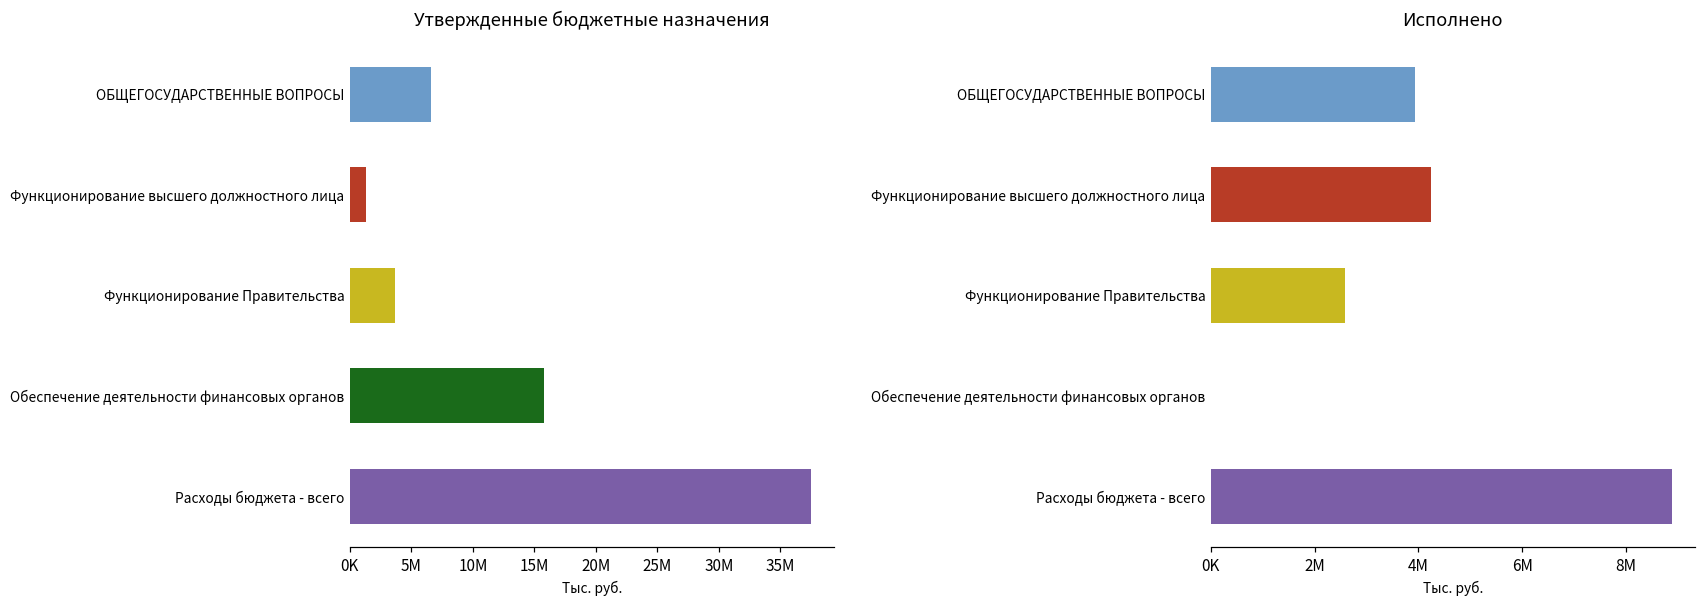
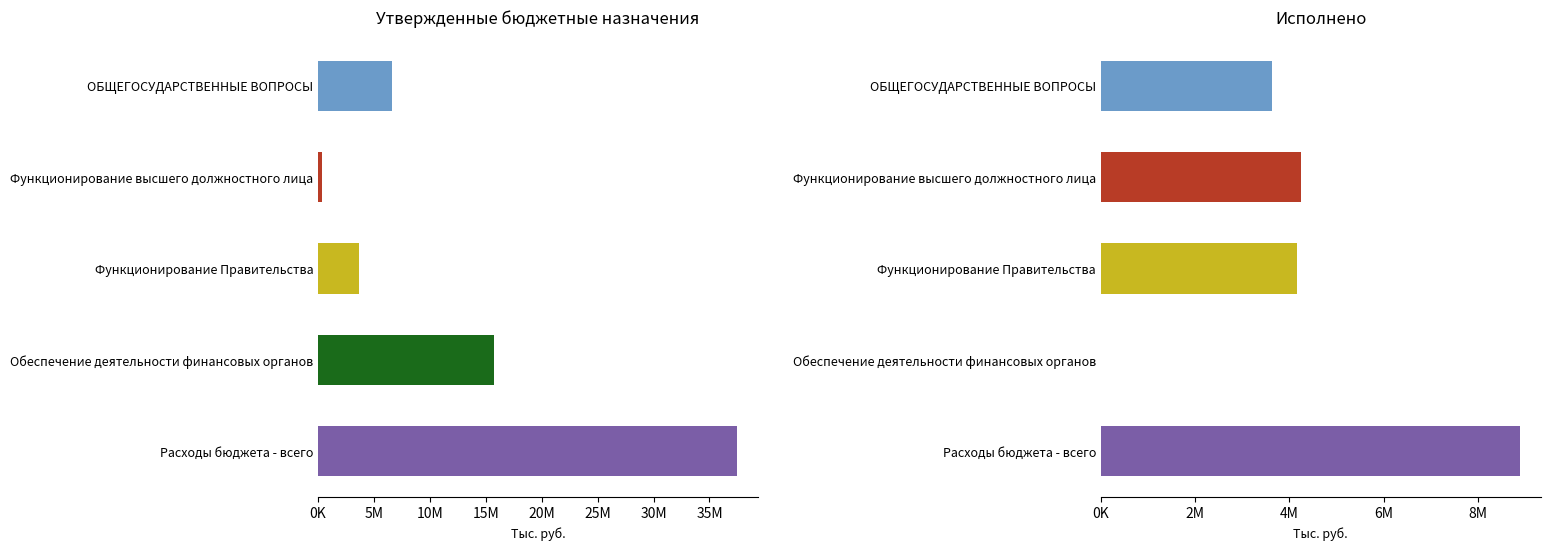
Утвержденные бюджетные назначения, Функционирование высшего должностного лица: 1300000 -> 400000
Исполнено, ОБЩЕГОСУДАРСТВЕННЫЕ ВОПРОСЫ: 3900000 -> 3600000
Исполнено, Функционирование Правительства: 2600000 -> 4200000
